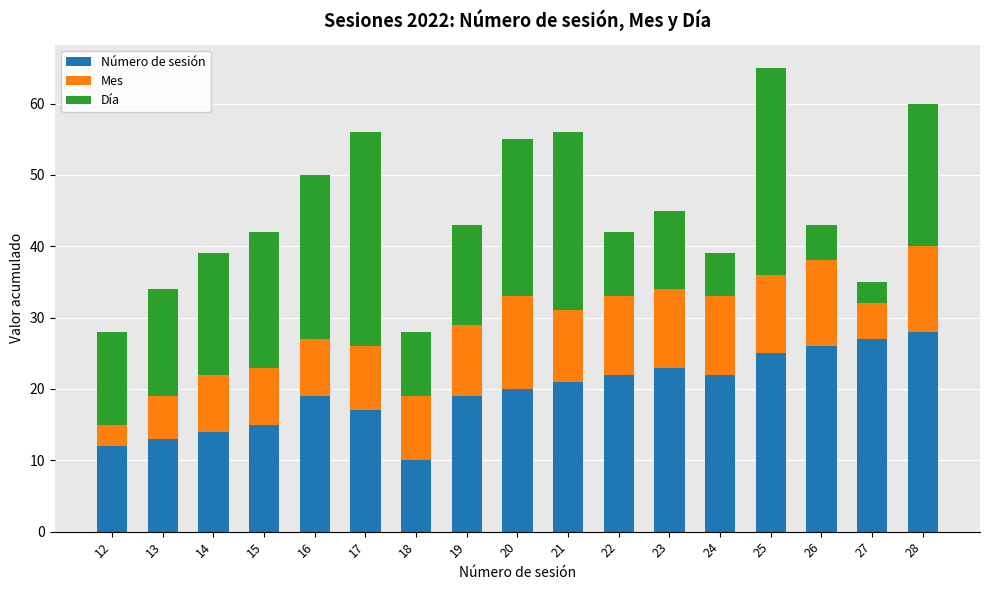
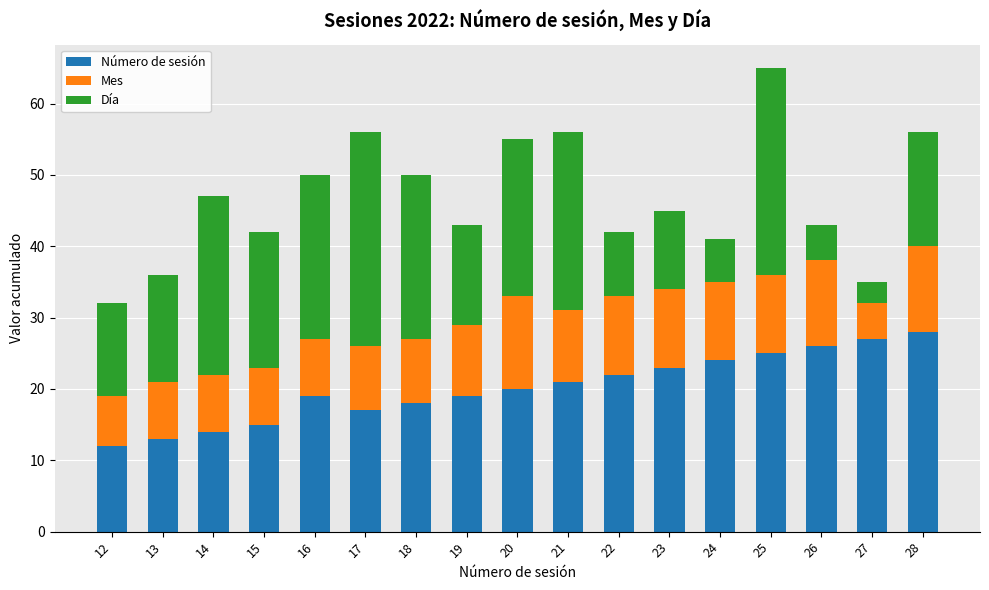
Mes, 12: 3 -> 7
Mes, 13: 6 -> 8
Día, 14: 17 -> 25
Número de sesión, 18: 10 -> 18
Día, 18: 9 -> 23
Número de sesión, 24: 22 -> 24
Día, 28: 20 -> 16
